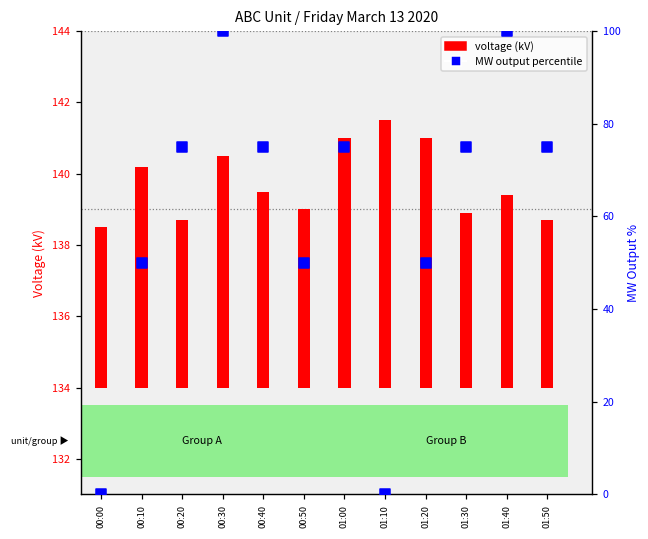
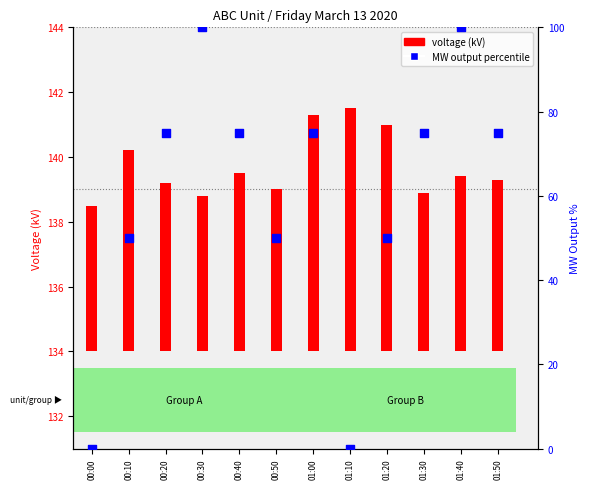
voltage (kV), 00:20: 138.7 -> 139.2
voltage (kV), 00:30: 140.5 -> 138.8
voltage (kV), 01:00: 141.0 -> 141.3
voltage (kV), 01:50: 138.7 -> 139.3
